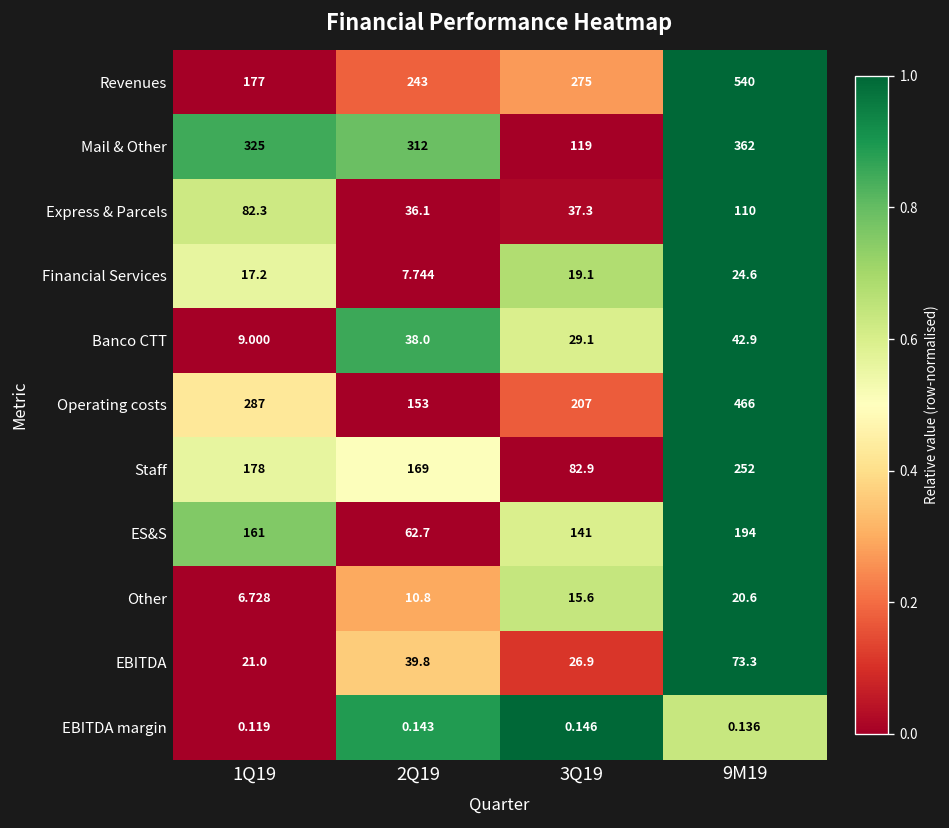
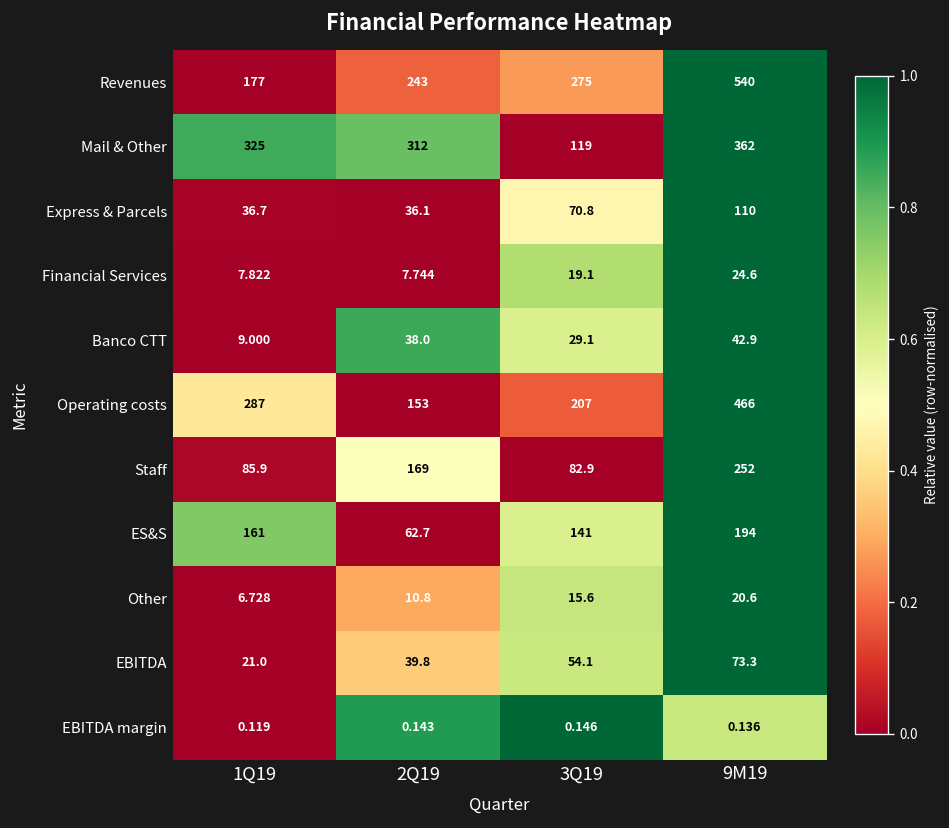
Express & Parcels, 1Q19: 82.3 -> 36.7
Express & Parcels, 3Q19: 37.3 -> 70.8
Financial Services, 1Q19: 17.2 -> 7.822
Staff, 1Q19: 178 -> 85.9
EBITDA, 3Q19: 26.9 -> 54.1
